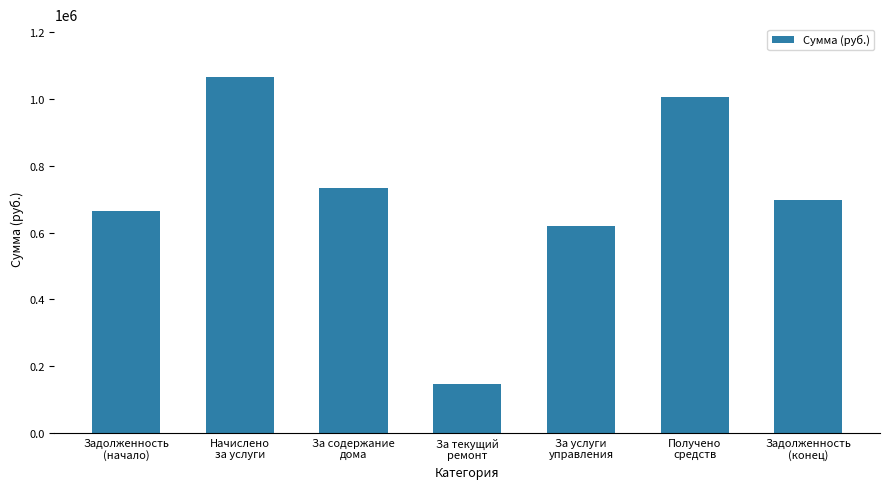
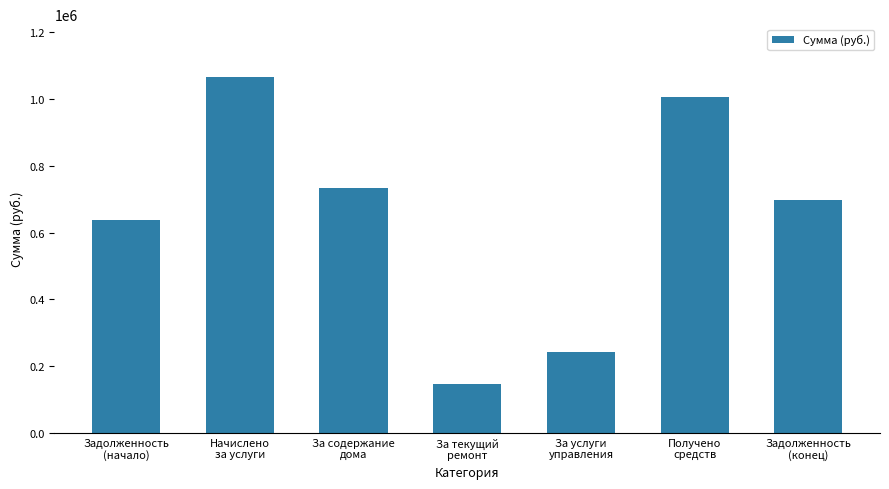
Задолженность (начало): 660000 -> 640000
За услуги управления: 620000 -> 240000
